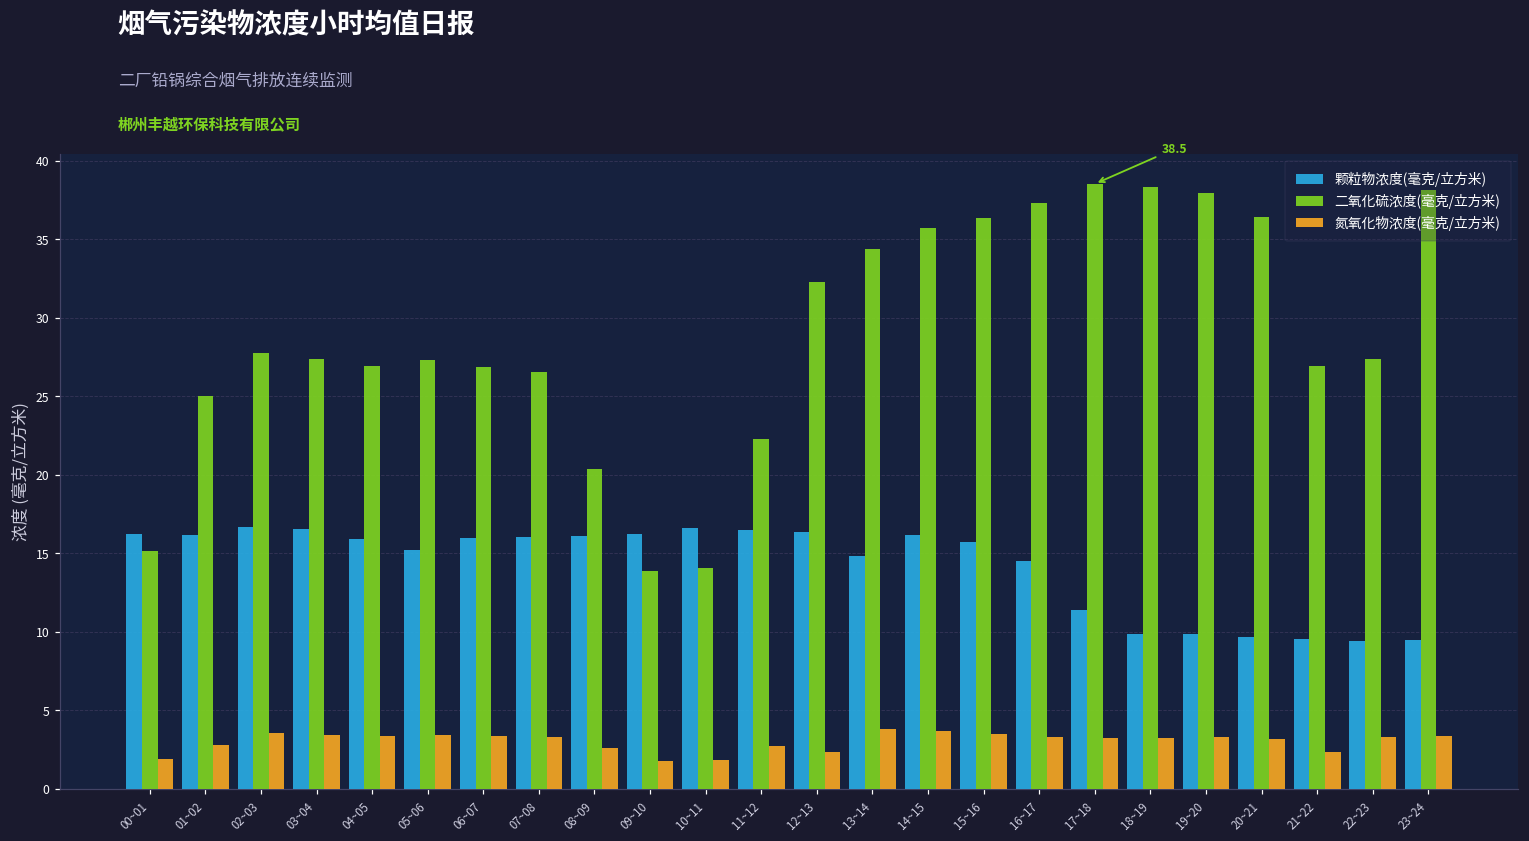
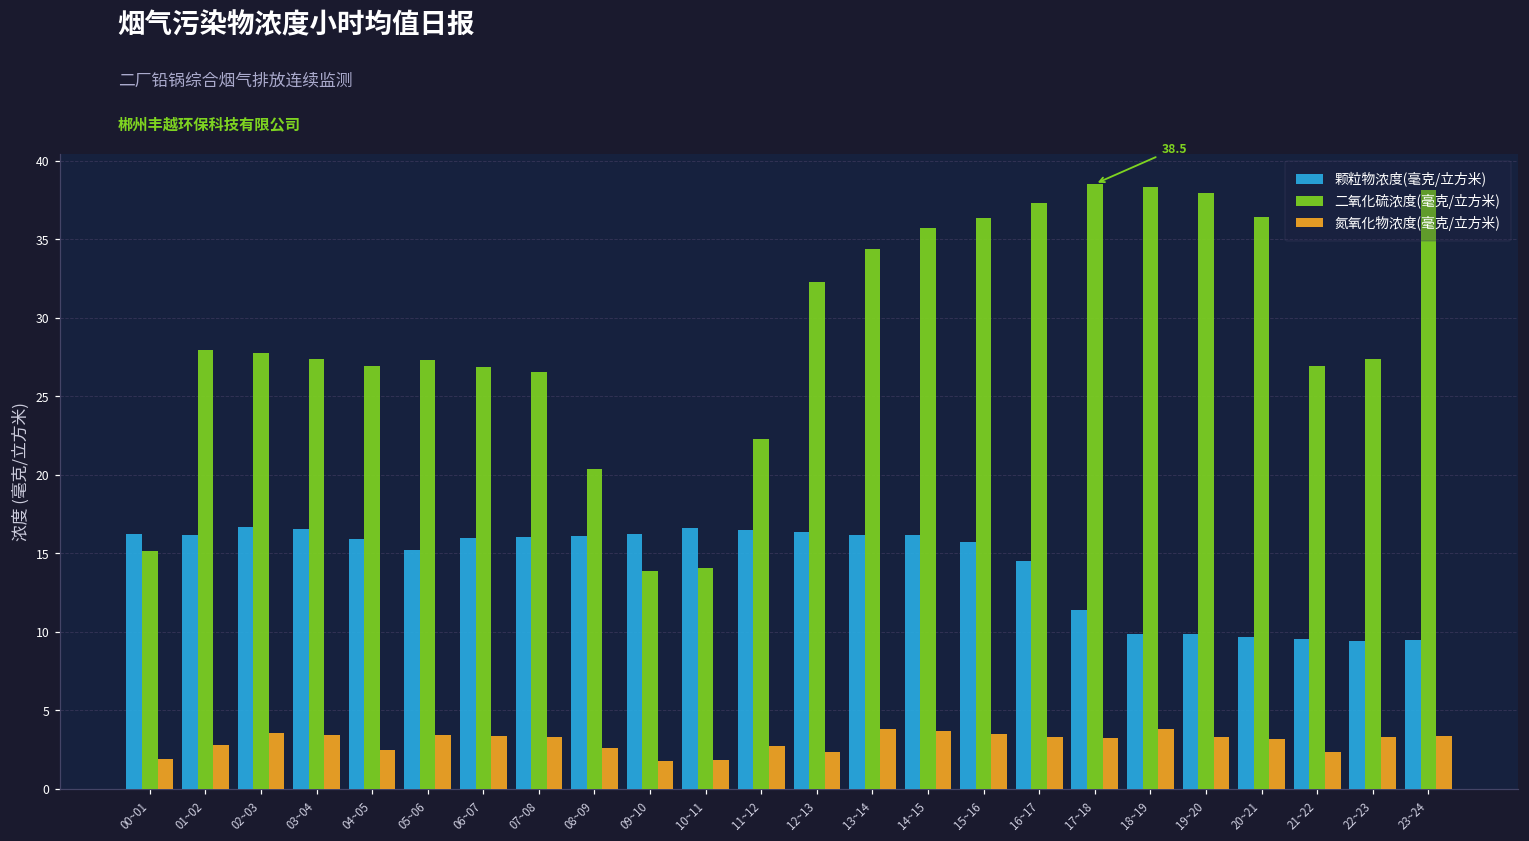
二氧化硫浓度(毫克/立方米), 01~02: 25.0 -> 27.9
氮氧化物浓度(毫克/立方米), 04~05: 3.4 -> 2.5
颗粒物浓度(毫克/立方米), 13~14: 14.8 -> 16.2
氮氧化物浓度(毫克/立方米), 18~19: 3.2 -> 3.8
